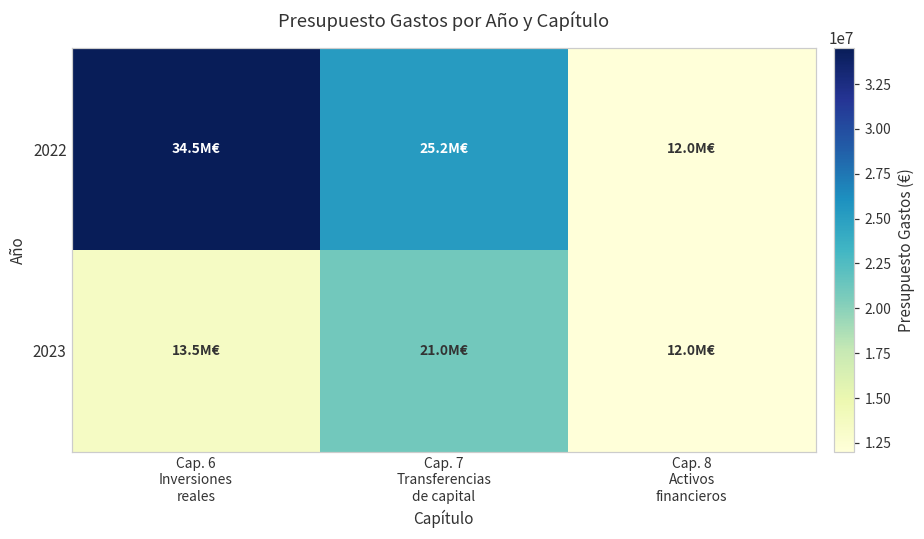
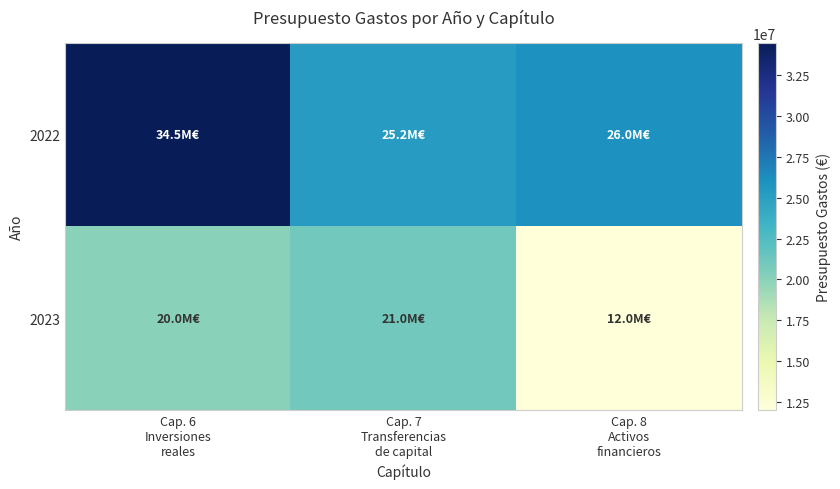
2022, Cap. 8 Activos financieros: 12.0M€ -> 26.0M€
2023, Cap. 6 Inversiones reales: 13.5M€ -> 20.0M€
